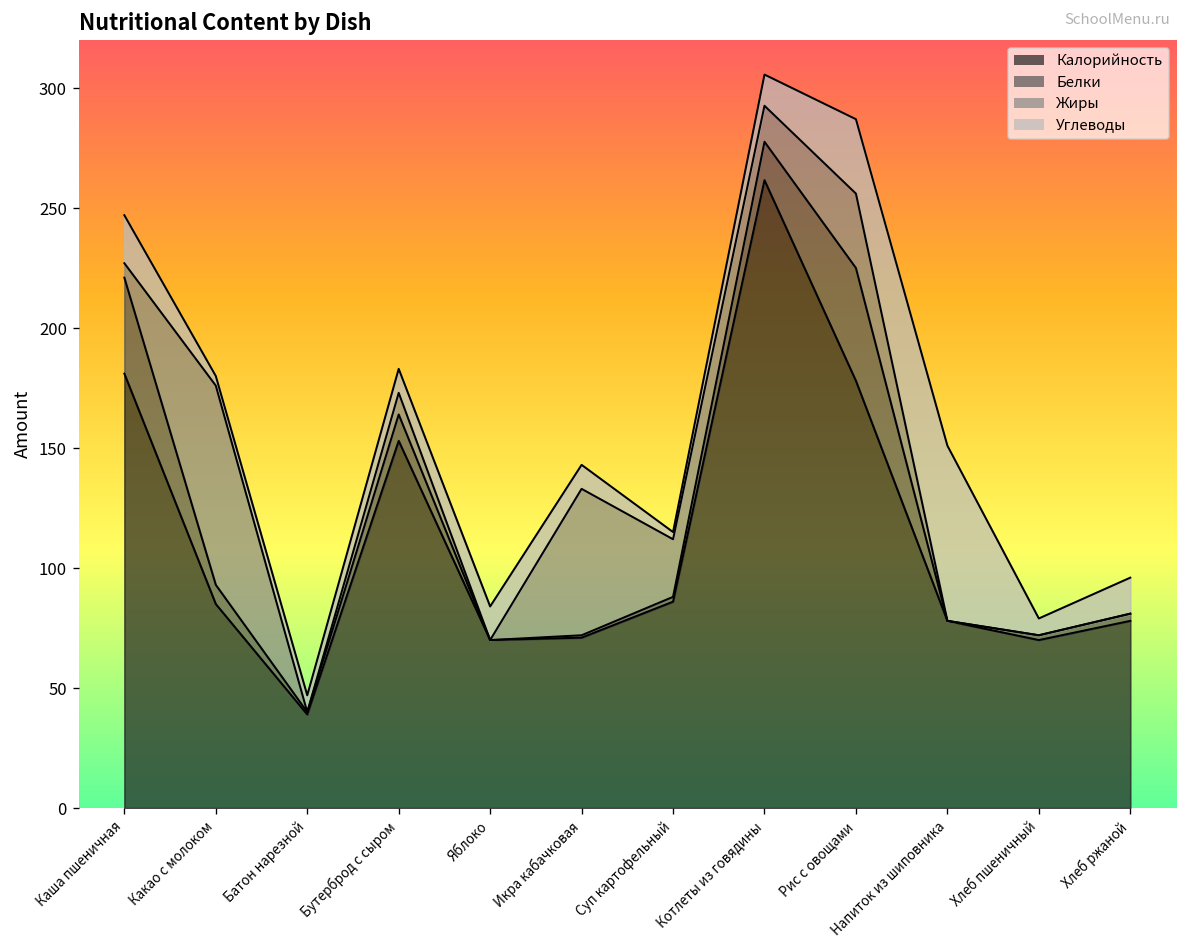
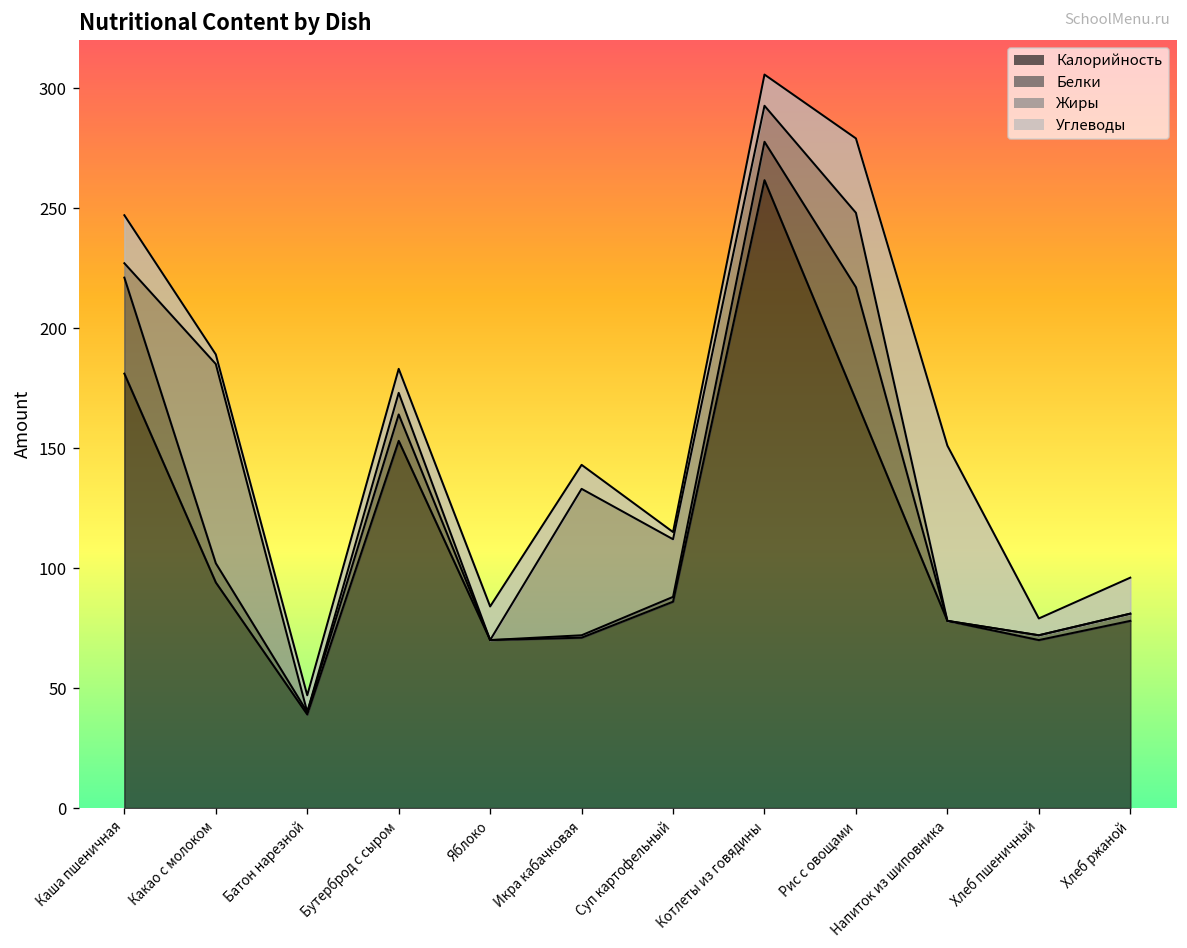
Калорийность, Какао с молоком: 85 -> 94
Калорийность, Рис с овощами: 178 -> 170
